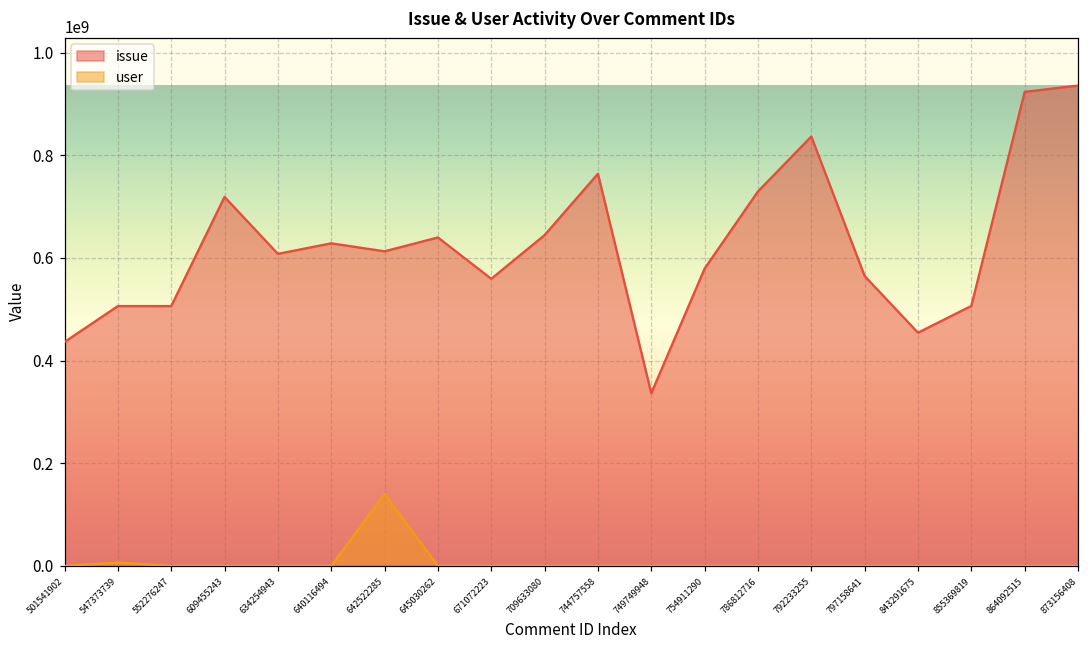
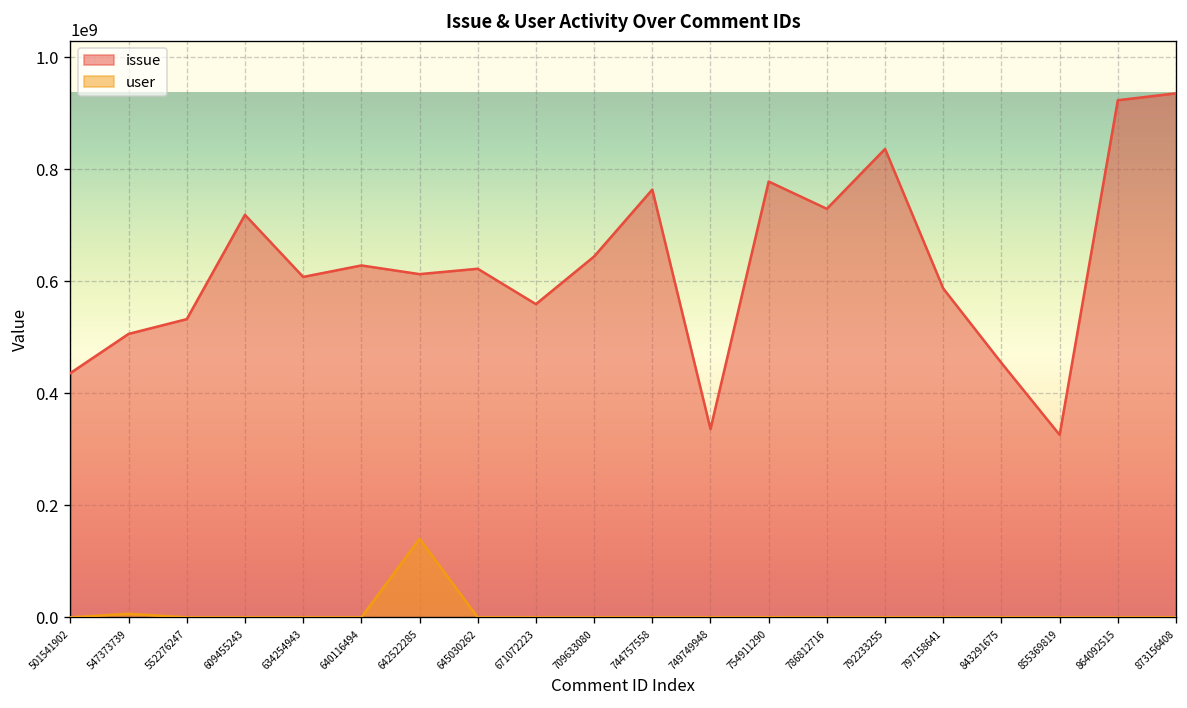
issue, 552276247: 510000000 -> 530000000
issue, 645030262: 640000000 -> 620000000
issue, 754911290: 580000000 -> 780000000
issue, 797158641: 560000000 -> 590000000
issue, 855369819: 510000000 -> 330000000
